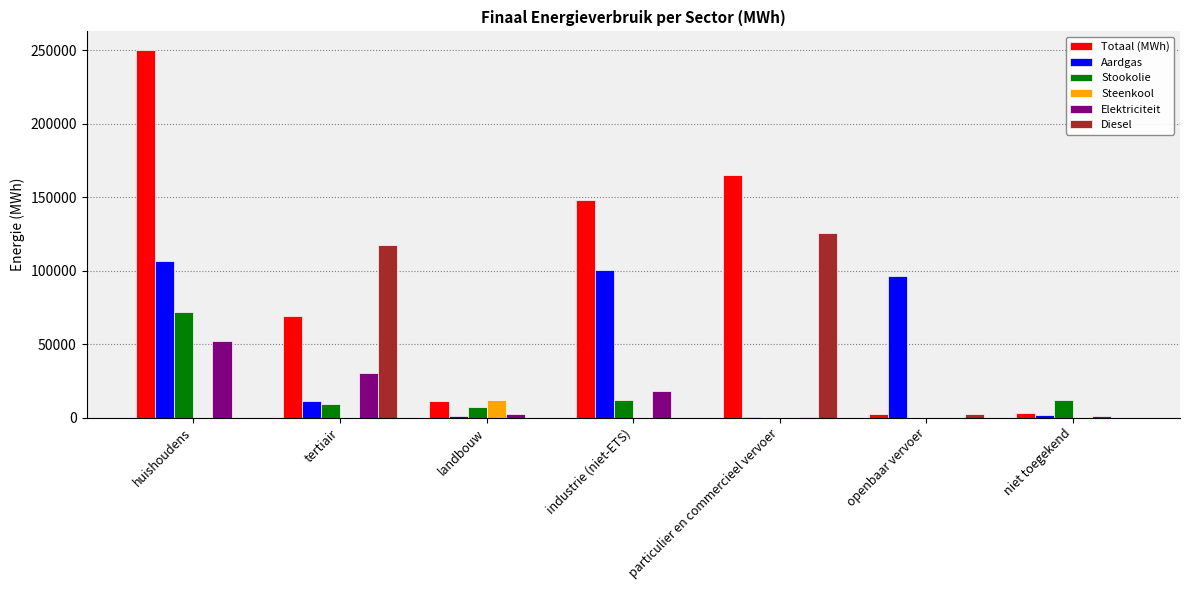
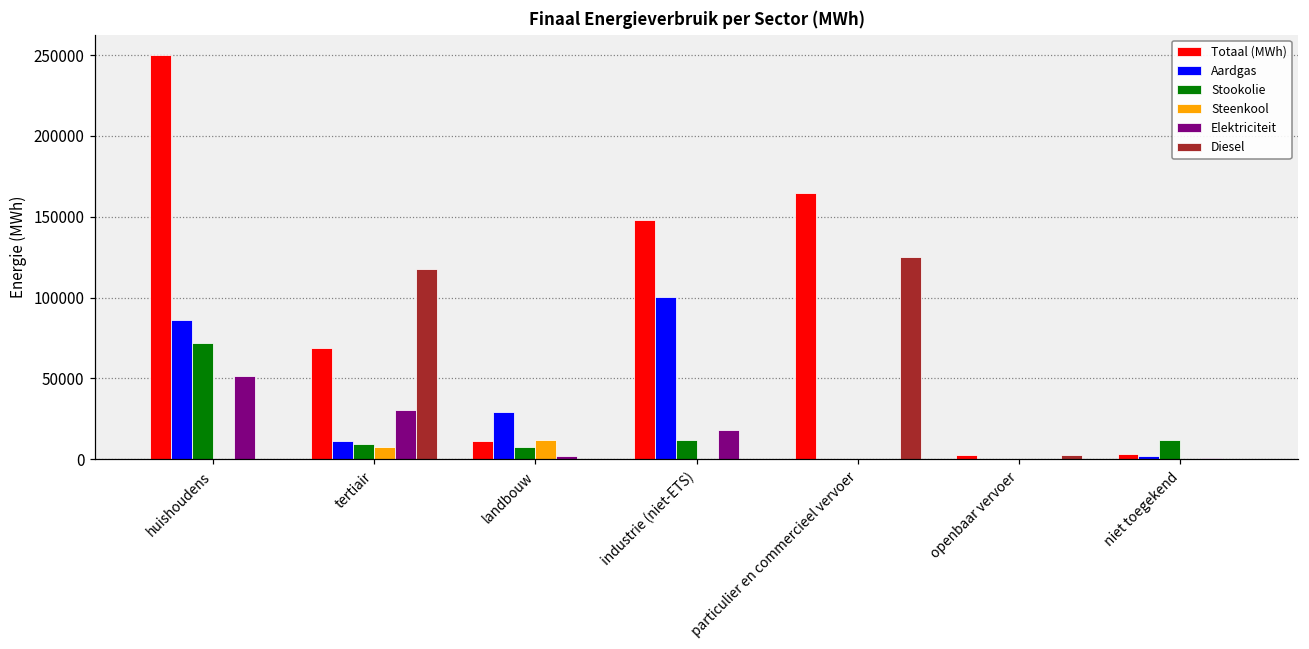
Aardgas, huishoudens: 107000 -> 86000
Steenkool, tertiair: 0 -> 8000
Aardgas, landbouw: 1000 -> 29000
Aardgas, openbaar vervoer: 97000 -> 0
